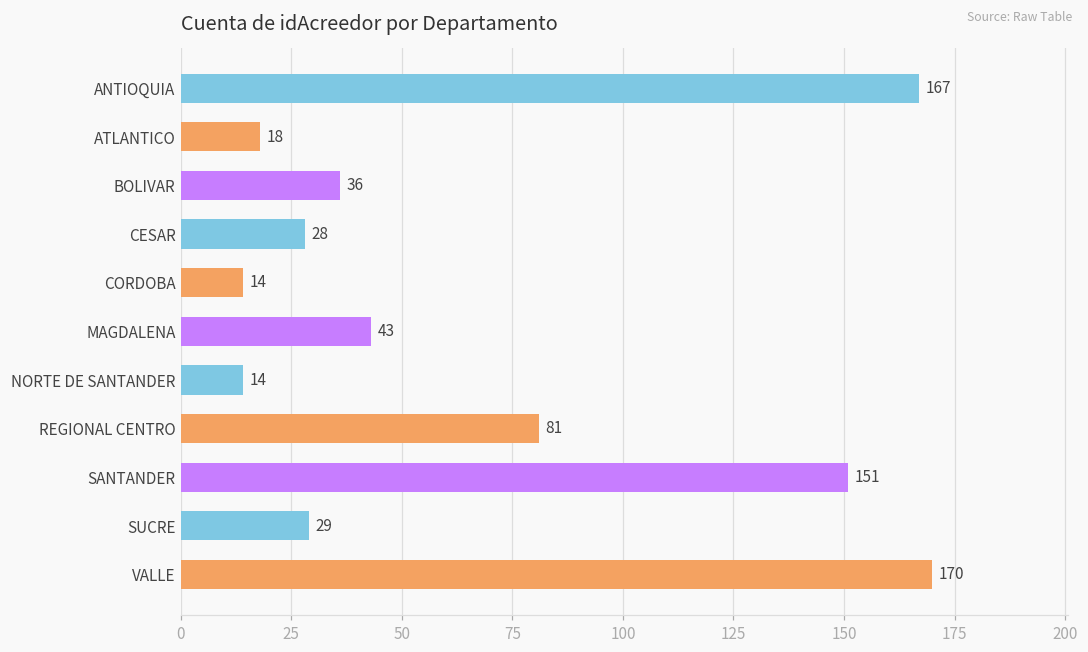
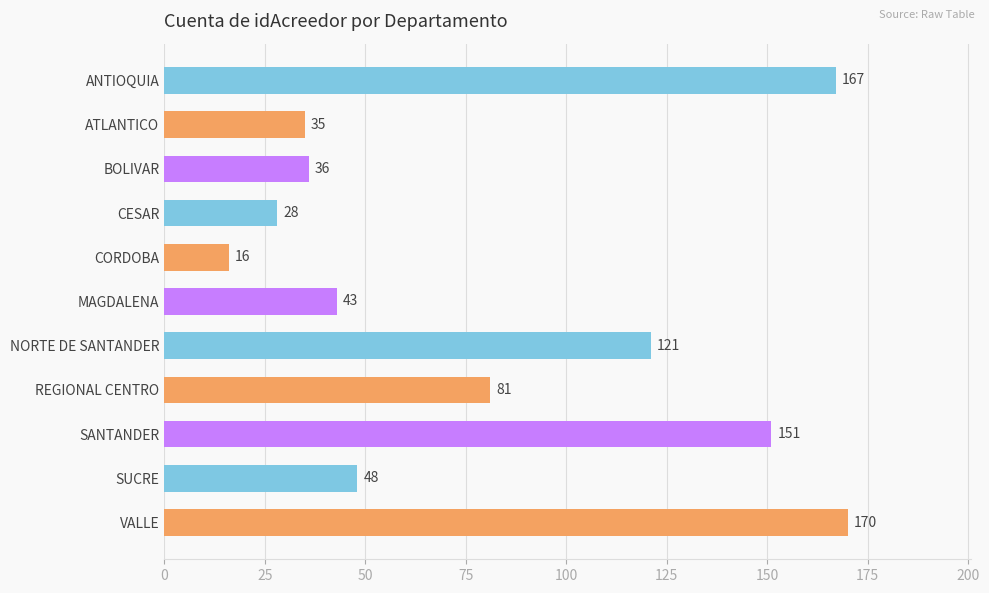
ATLANTICO: 18 -> 35
CORDOBA: 14 -> 16
NORTE DE SANTANDER: 14 -> 121
SUCRE: 29 -> 48
